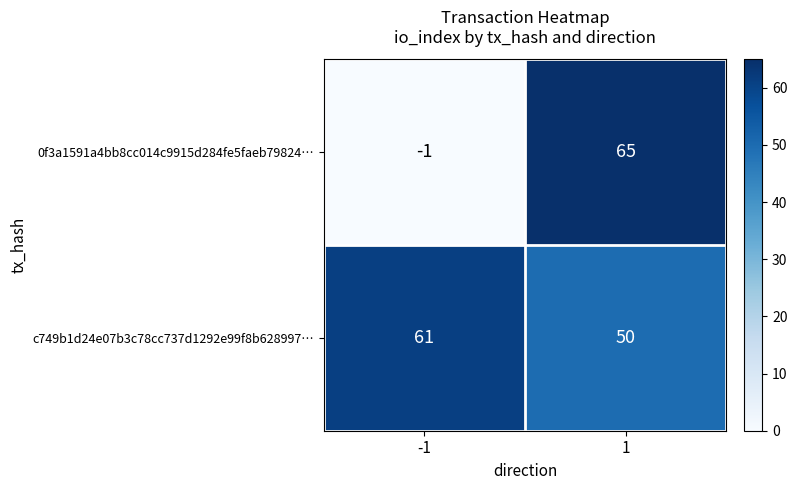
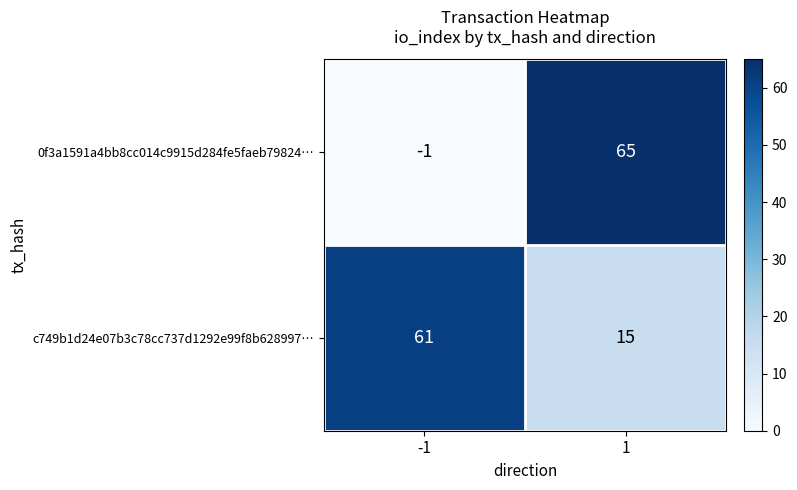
c749b1d24e07b3c78cc737d1292e99f8b628997…, 1: 50 -> 15
